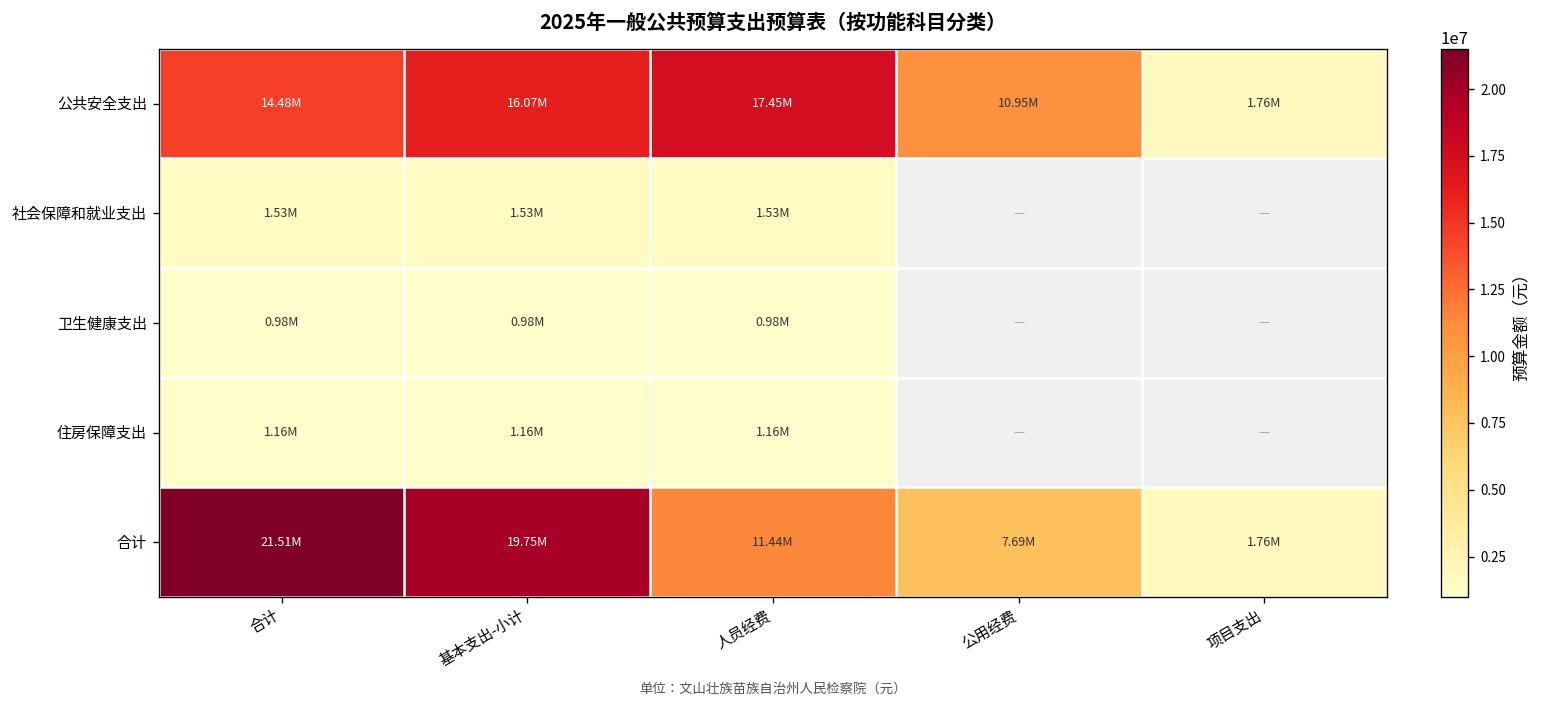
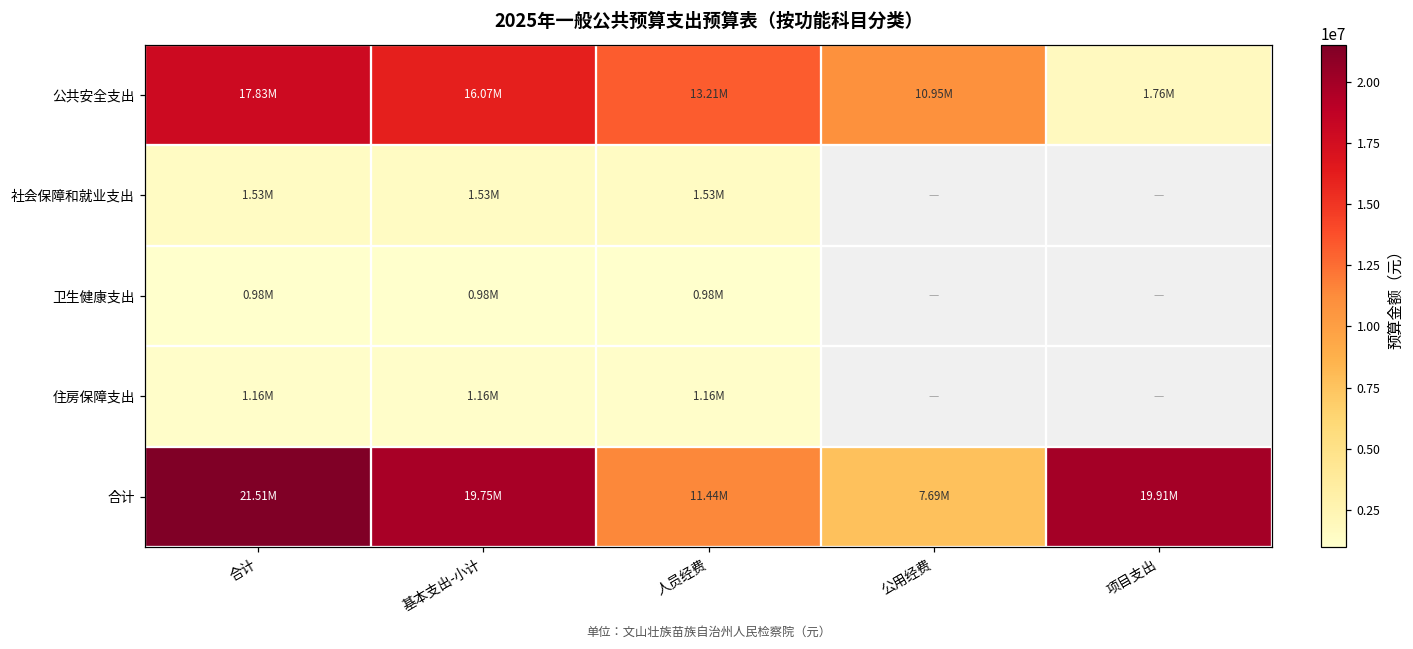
公共安全支出, 合计: 14.48M -> 17.83M
公共安全支出, 人员经费: 17.45M -> 13.21M
合计, 项目支出: 1.76M -> 19.91M
